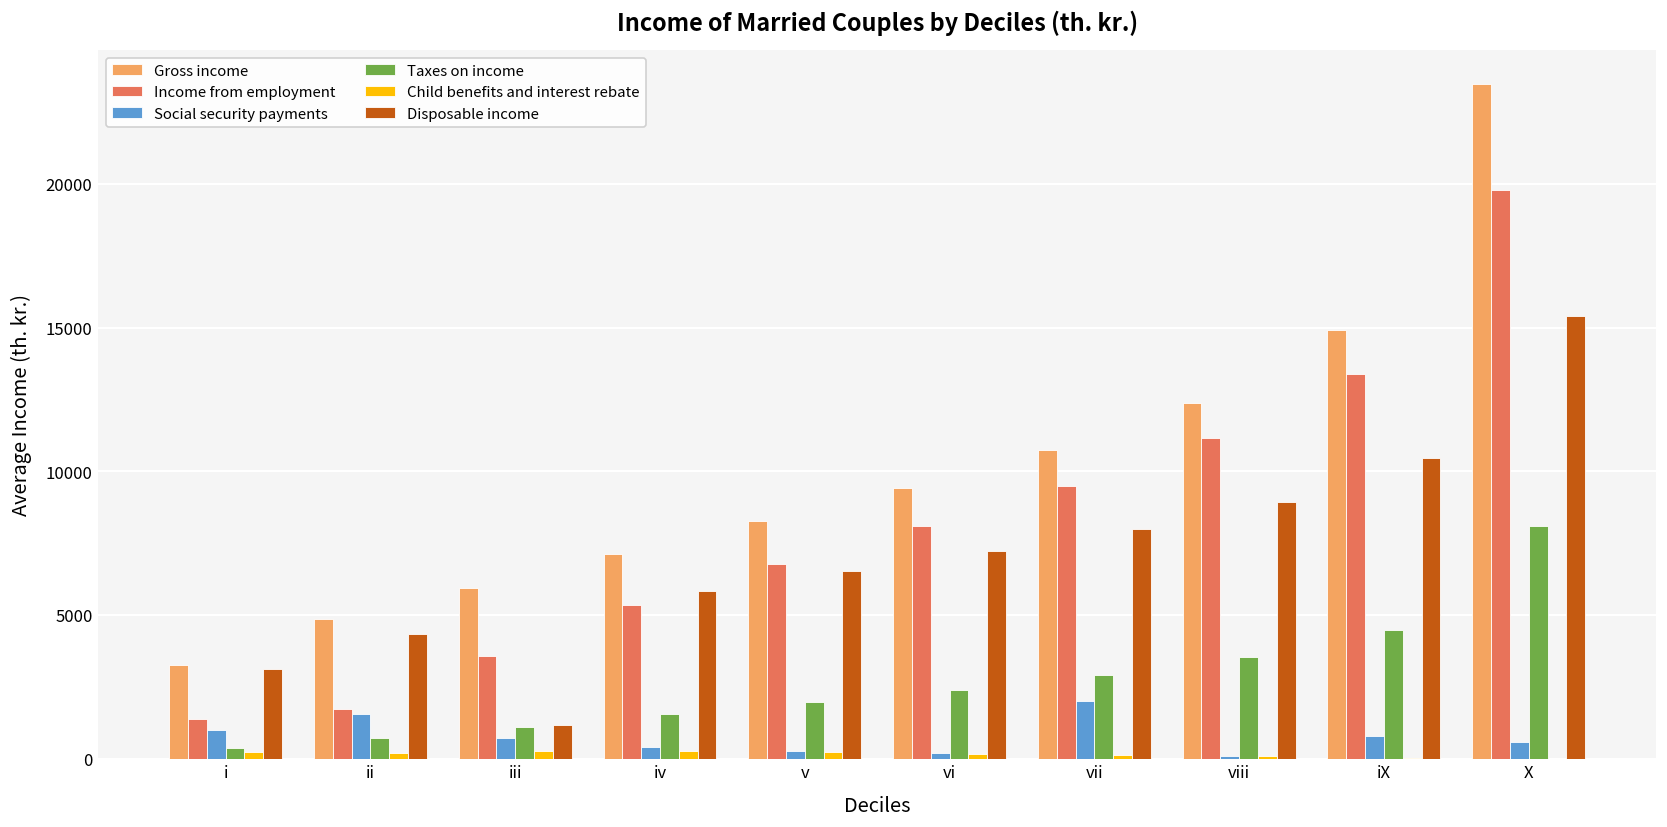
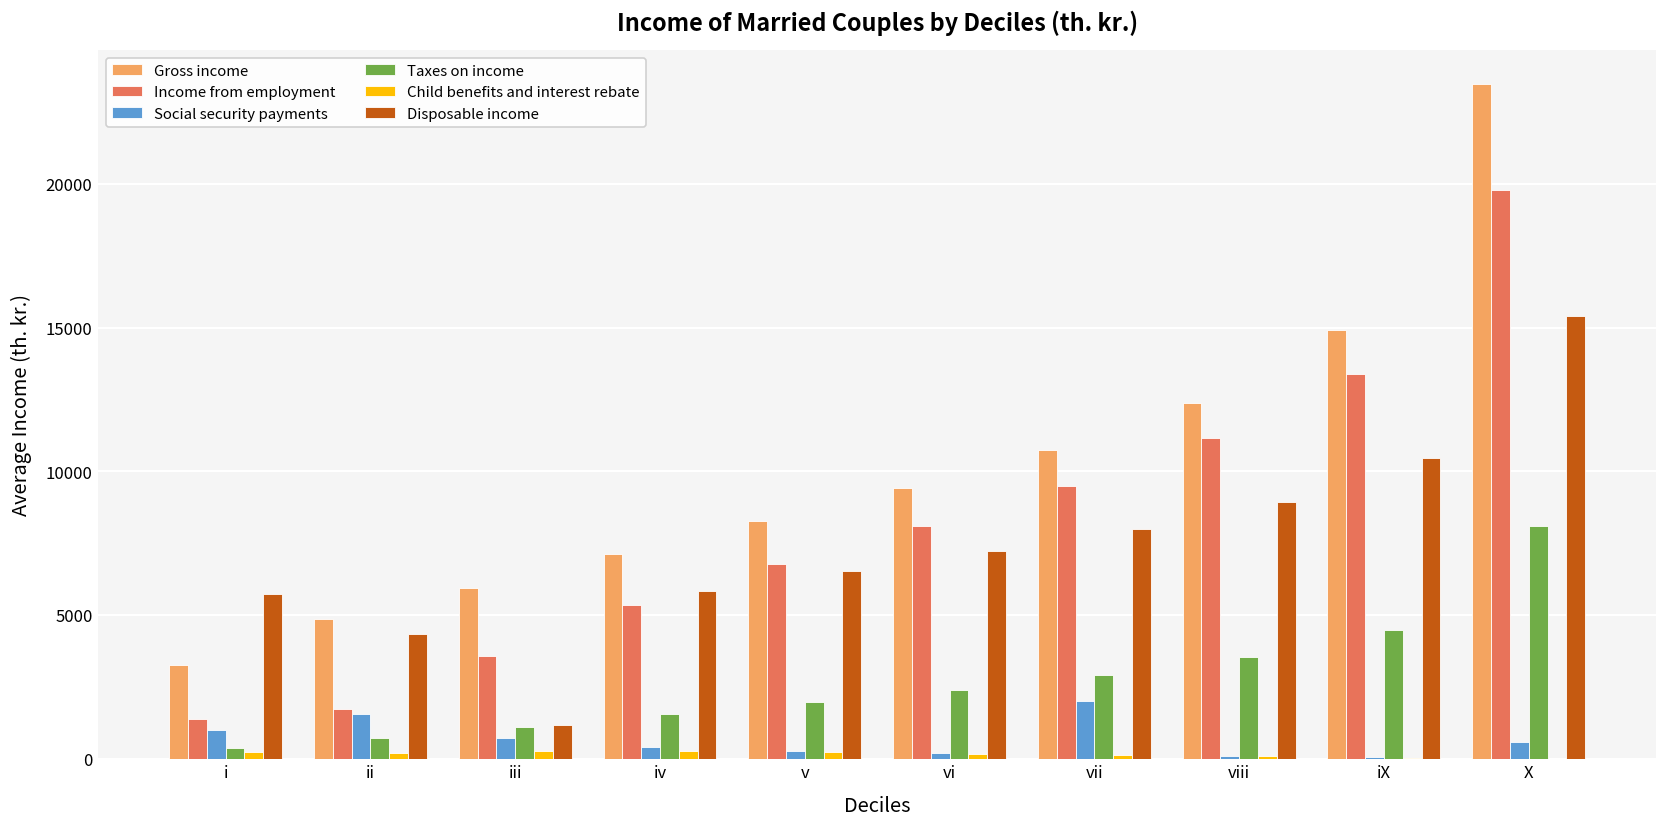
Disposable income, i: 3100 -> 5700
Social security payments, iX: 800 -> 100
